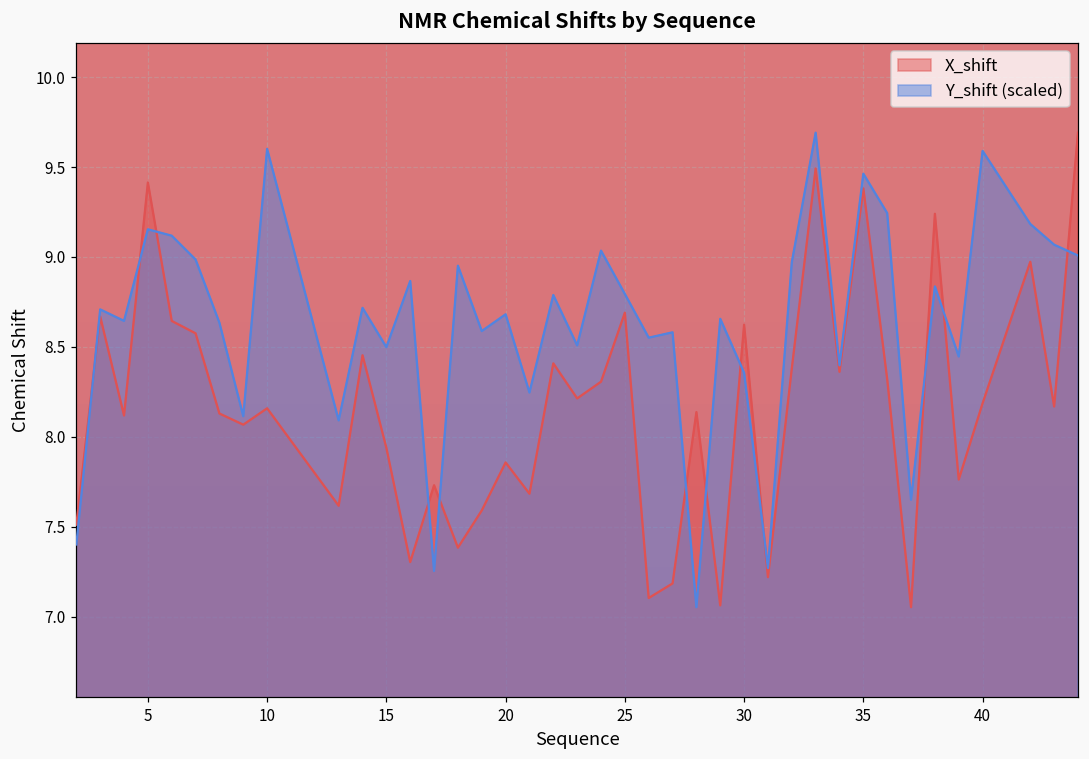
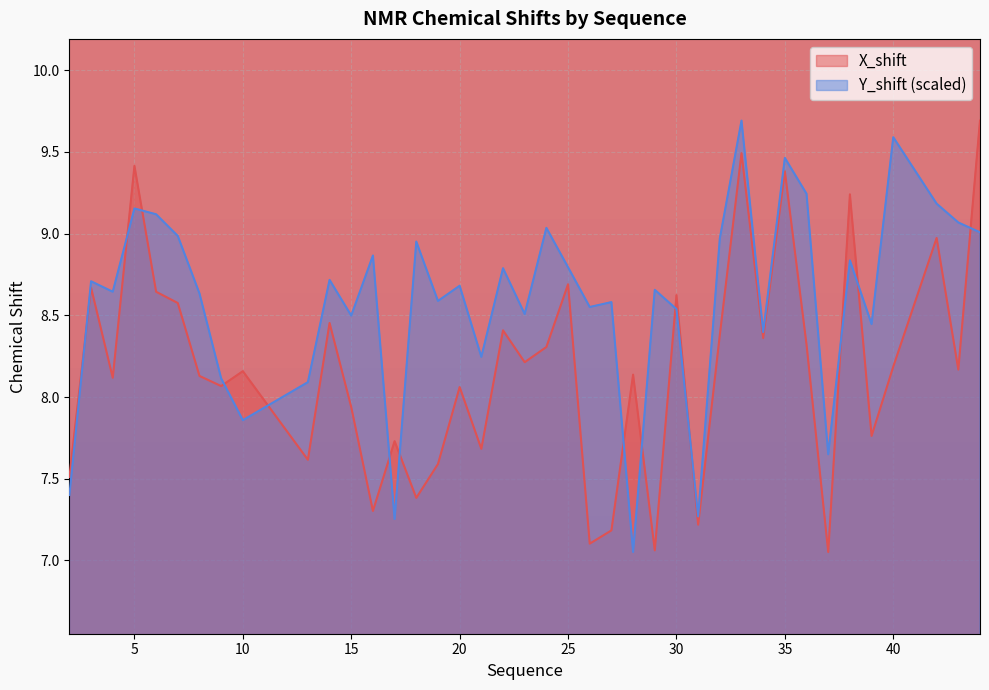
Y_shift (scaled), 10: 9.60 -> 7.86
X_shift, 20: 7.86 -> 8.06
Y_shift (scaled), 30: 8.36 -> 8.54
